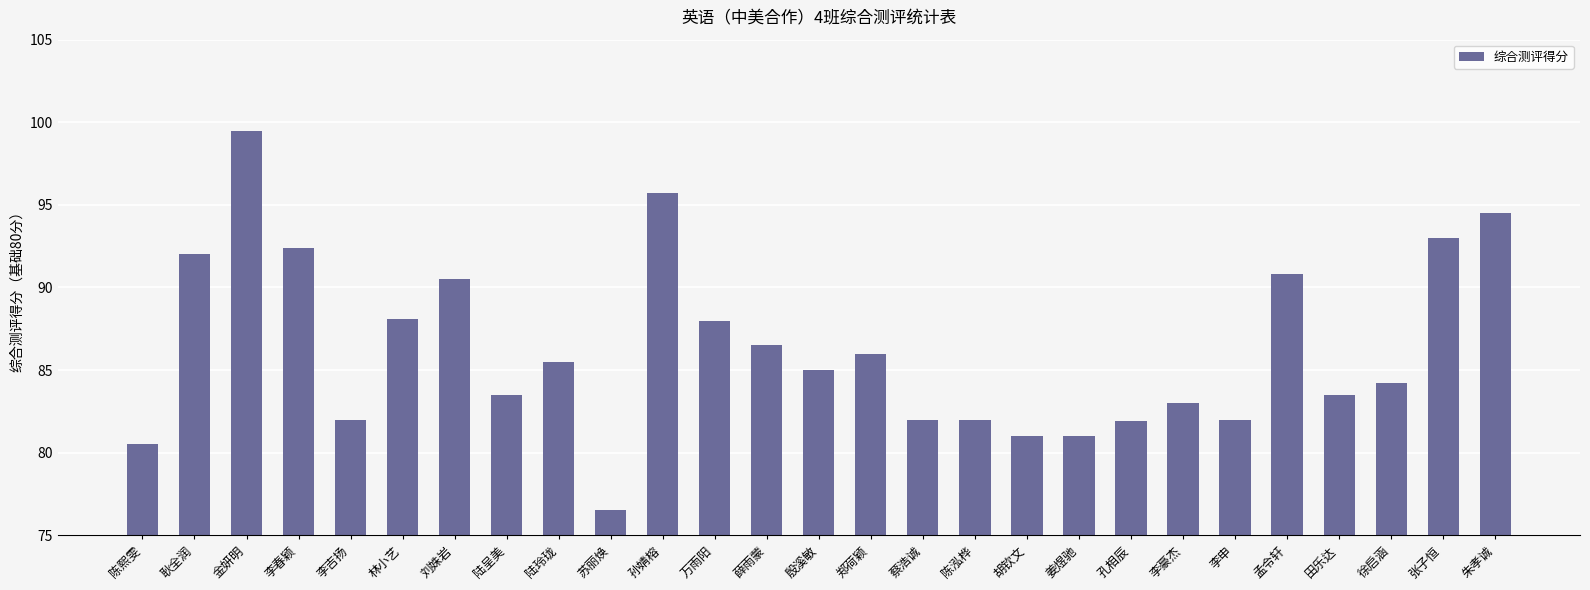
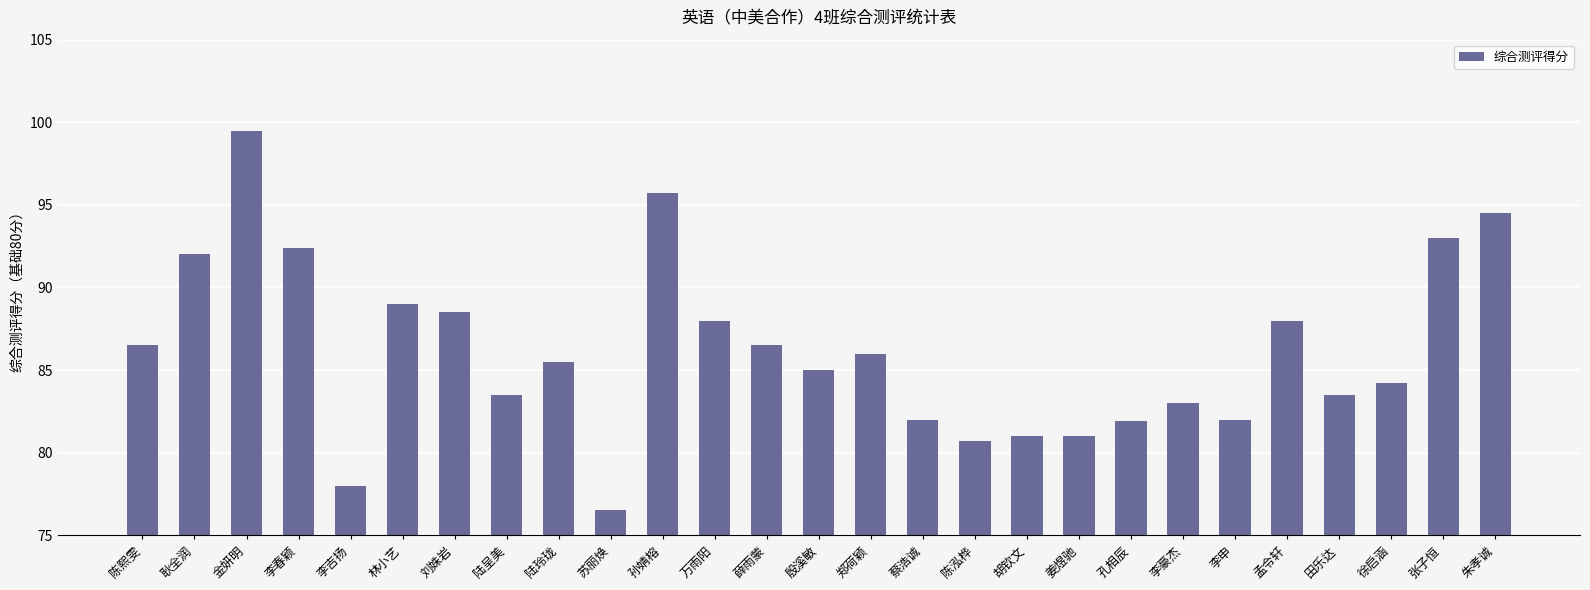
陈熙雯: 80.5 -> 86.5
李吉扬: 82 -> 78
林小艺: 88.1 -> 89.0
刘姝岩: 90.5 -> 88.5
陈泓桦: 82.0 -> 80.7
孟令轩: 90.8 -> 88.0
